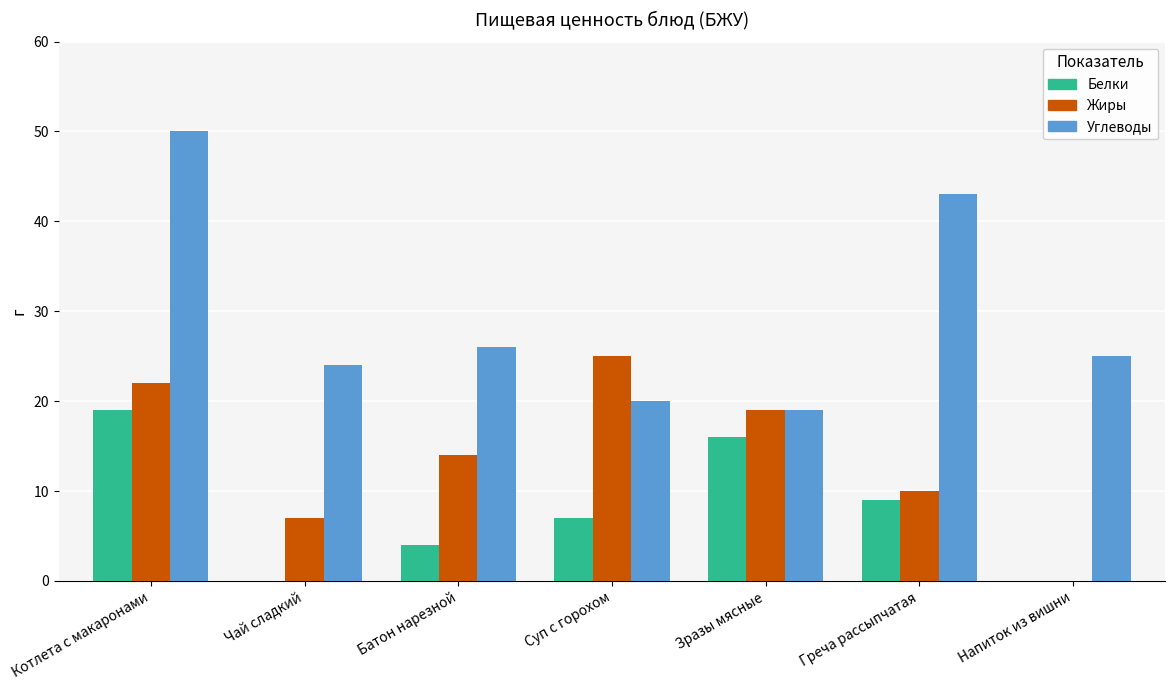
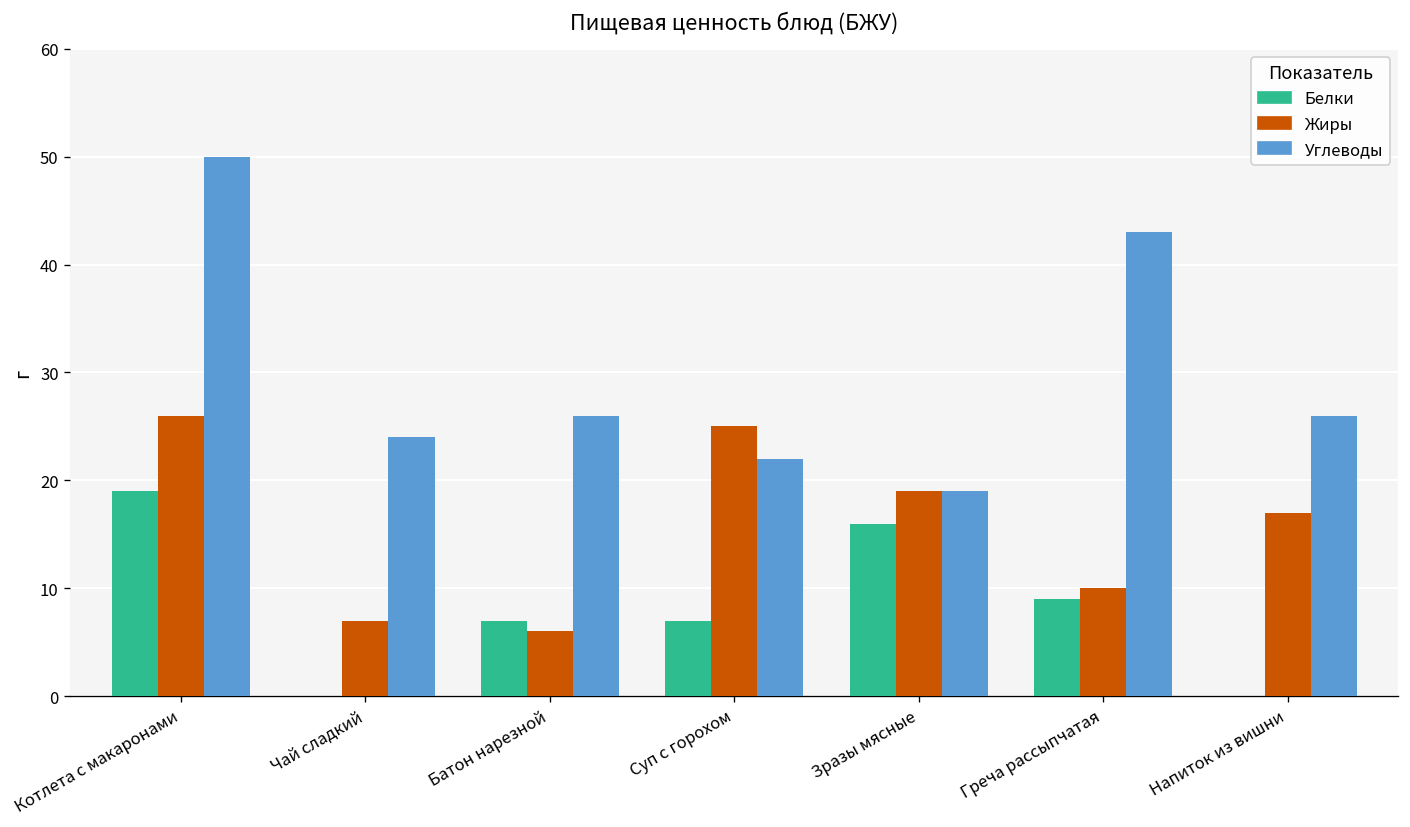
Жиры, Котлета с макаронами: 22 -> 26
Белки, Батон нарезной: 4 -> 7
Жиры, Батон нарезной: 14 -> 6
Углеводы, Суп с горохом: 20 -> 22
Жиры, Напиток из вишни: 0 -> 17
Углеводы, Напиток из вишни: 25 -> 26
